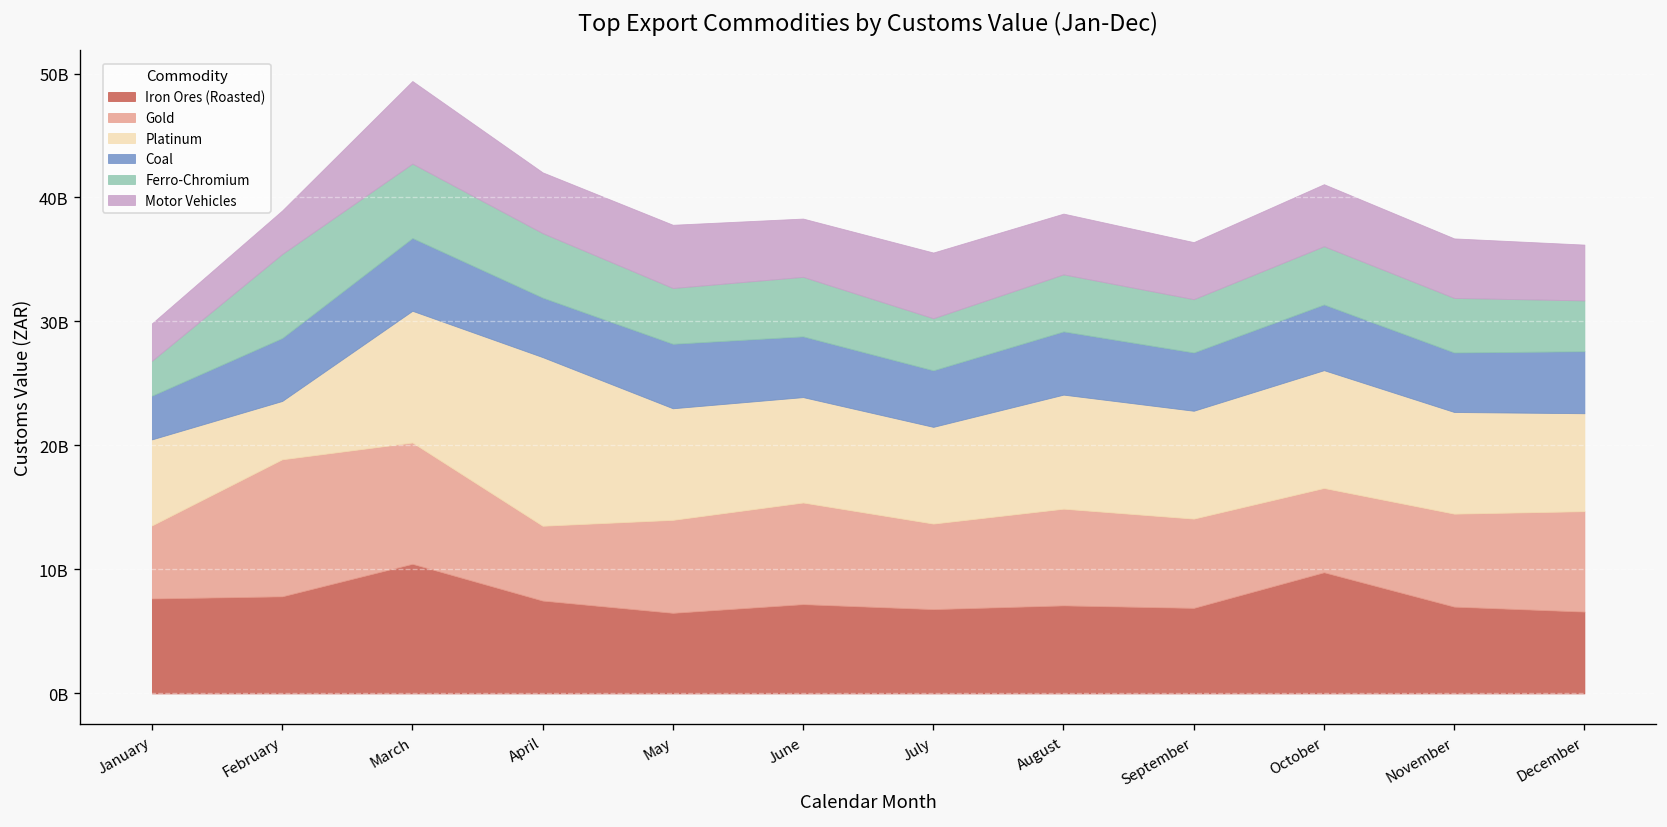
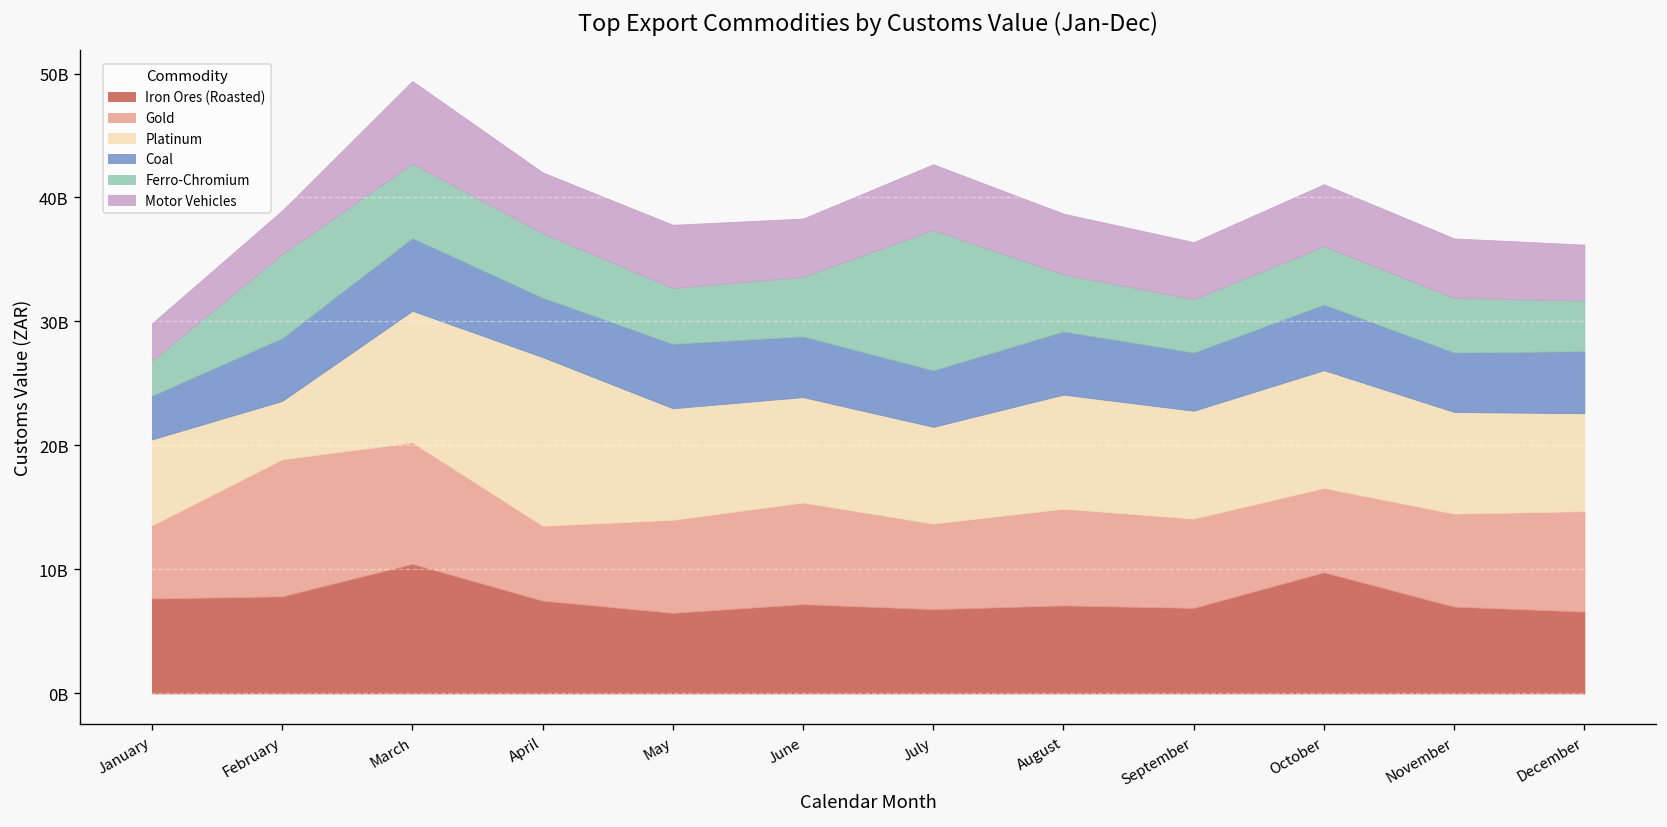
Ferro-Chromium, July: 4200000000 -> 11300000000
